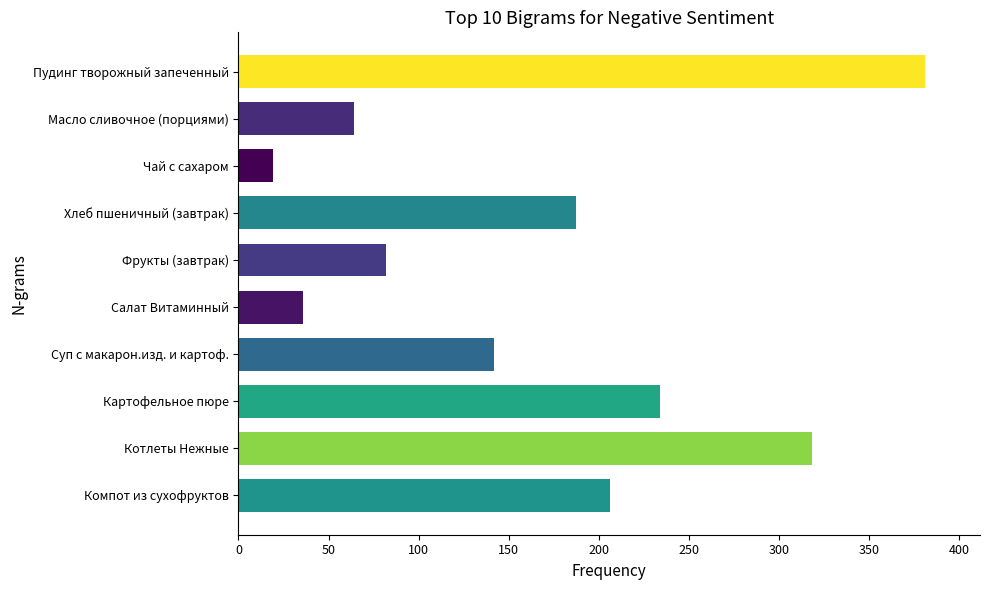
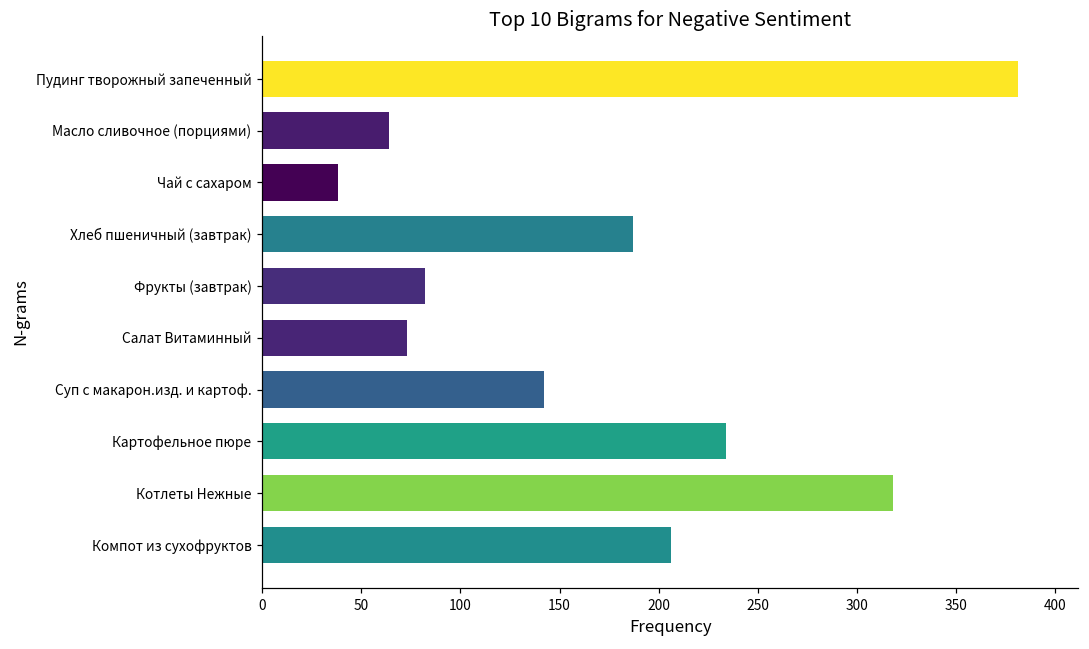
Чай с сахаром: 19 -> 38
Салат Витаминный: 36 -> 73
